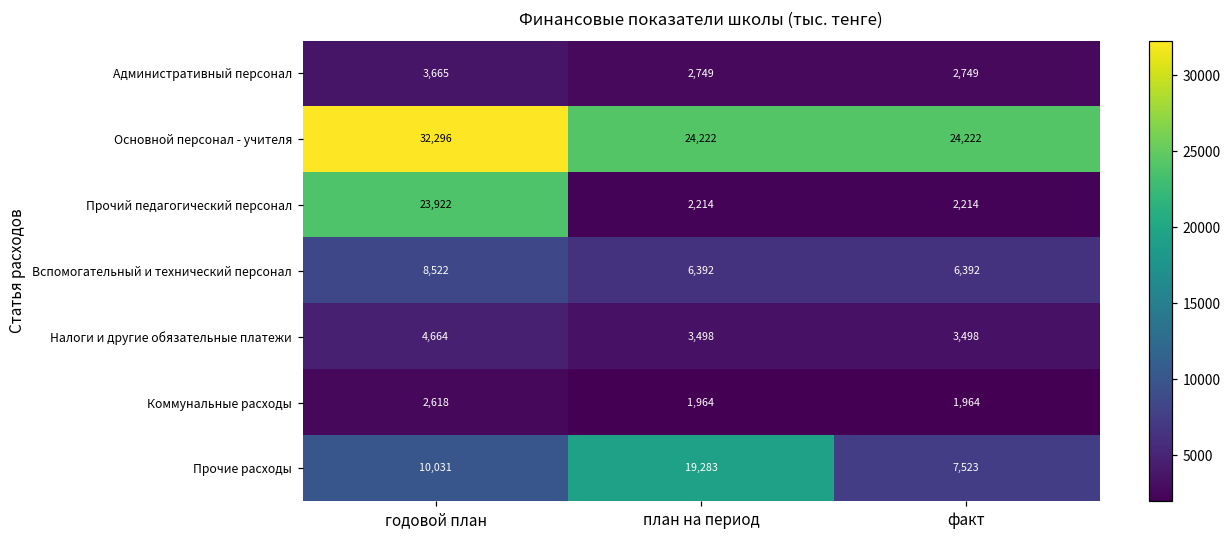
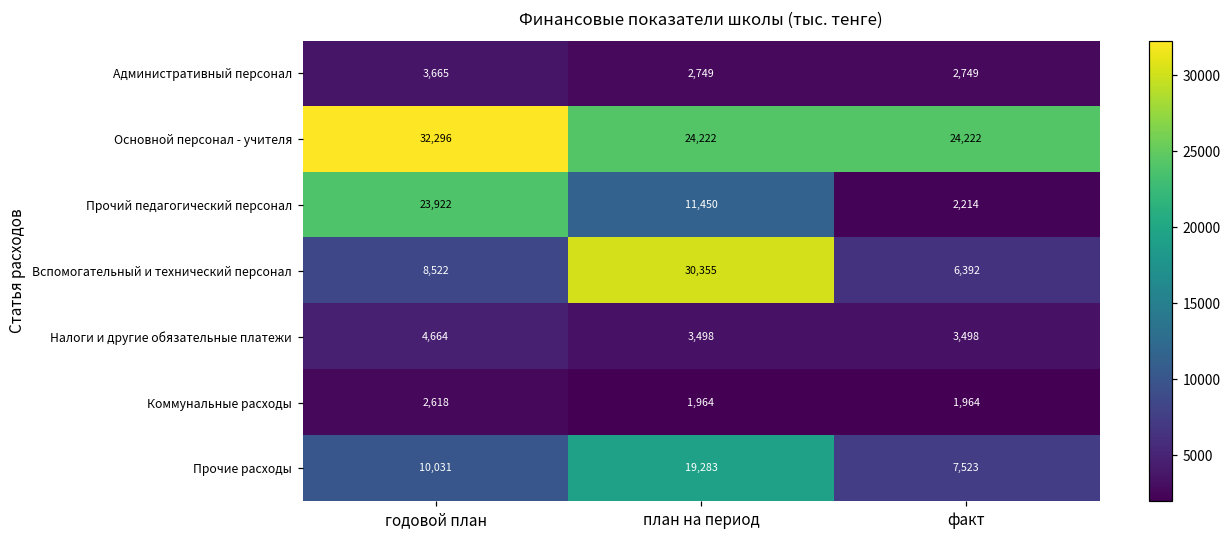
Прочий педагогический персонал, план на период: 2,214 -> 11,450
Вспомогательный и технический персонал, план на период: 6,392 -> 30,355
